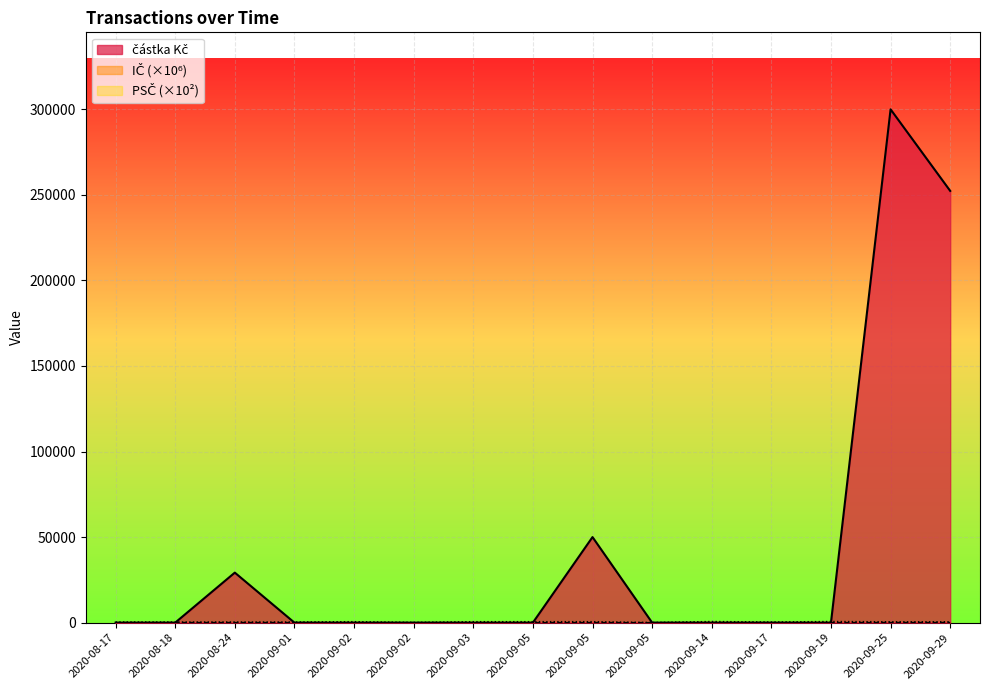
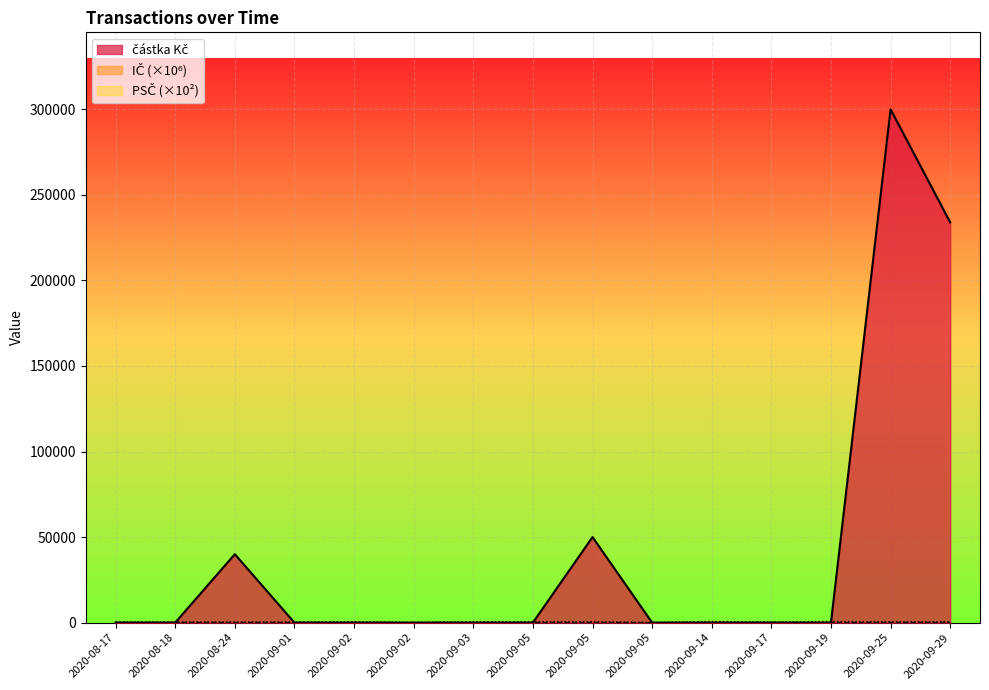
částka Kč, 2020-08-24: 29000 -> 40000
částka Kč, 2020-09-29: 252000 -> 234000
